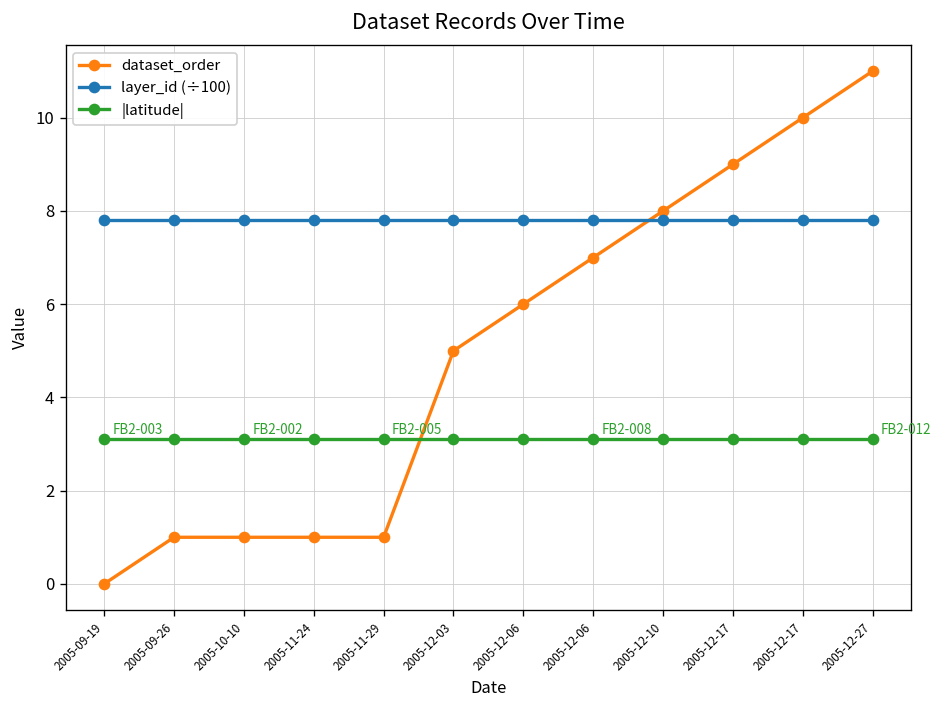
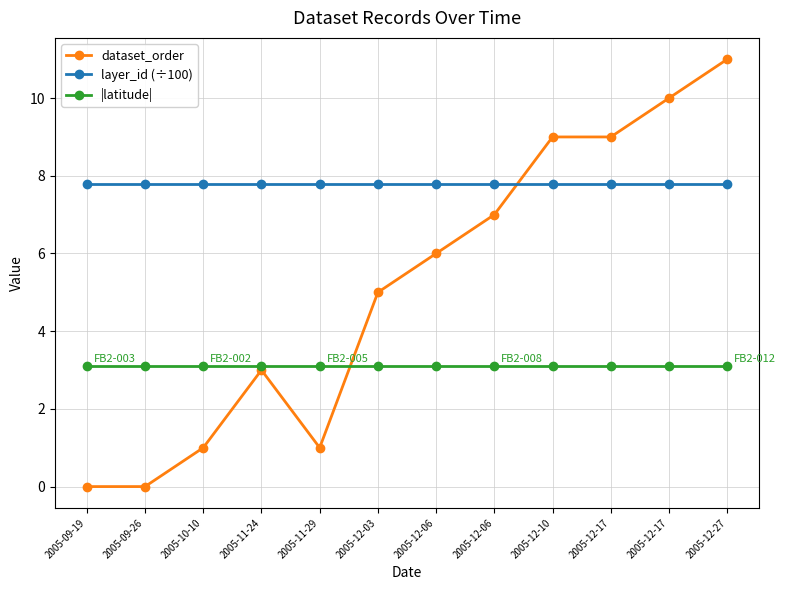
dataset_order, 2005-09-26: 1 -> 0
dataset_order, 2005-11-24: 1 -> 3
dataset_order, 2005-12-10: 8 -> 9
